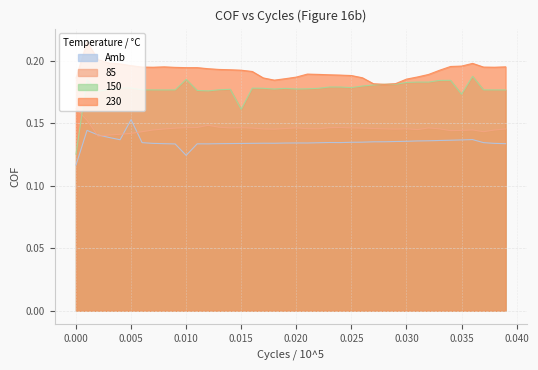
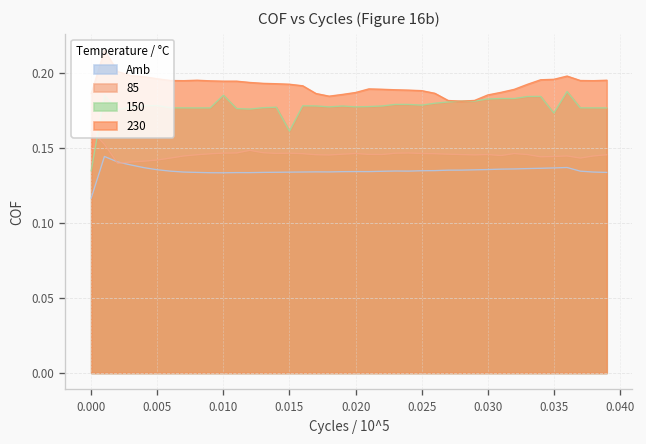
150, 0.000: 0.125 -> 0.135
Amb, 0.005: 0.153 -> 0.135
Amb, 0.010: 0.124 -> 0.133
